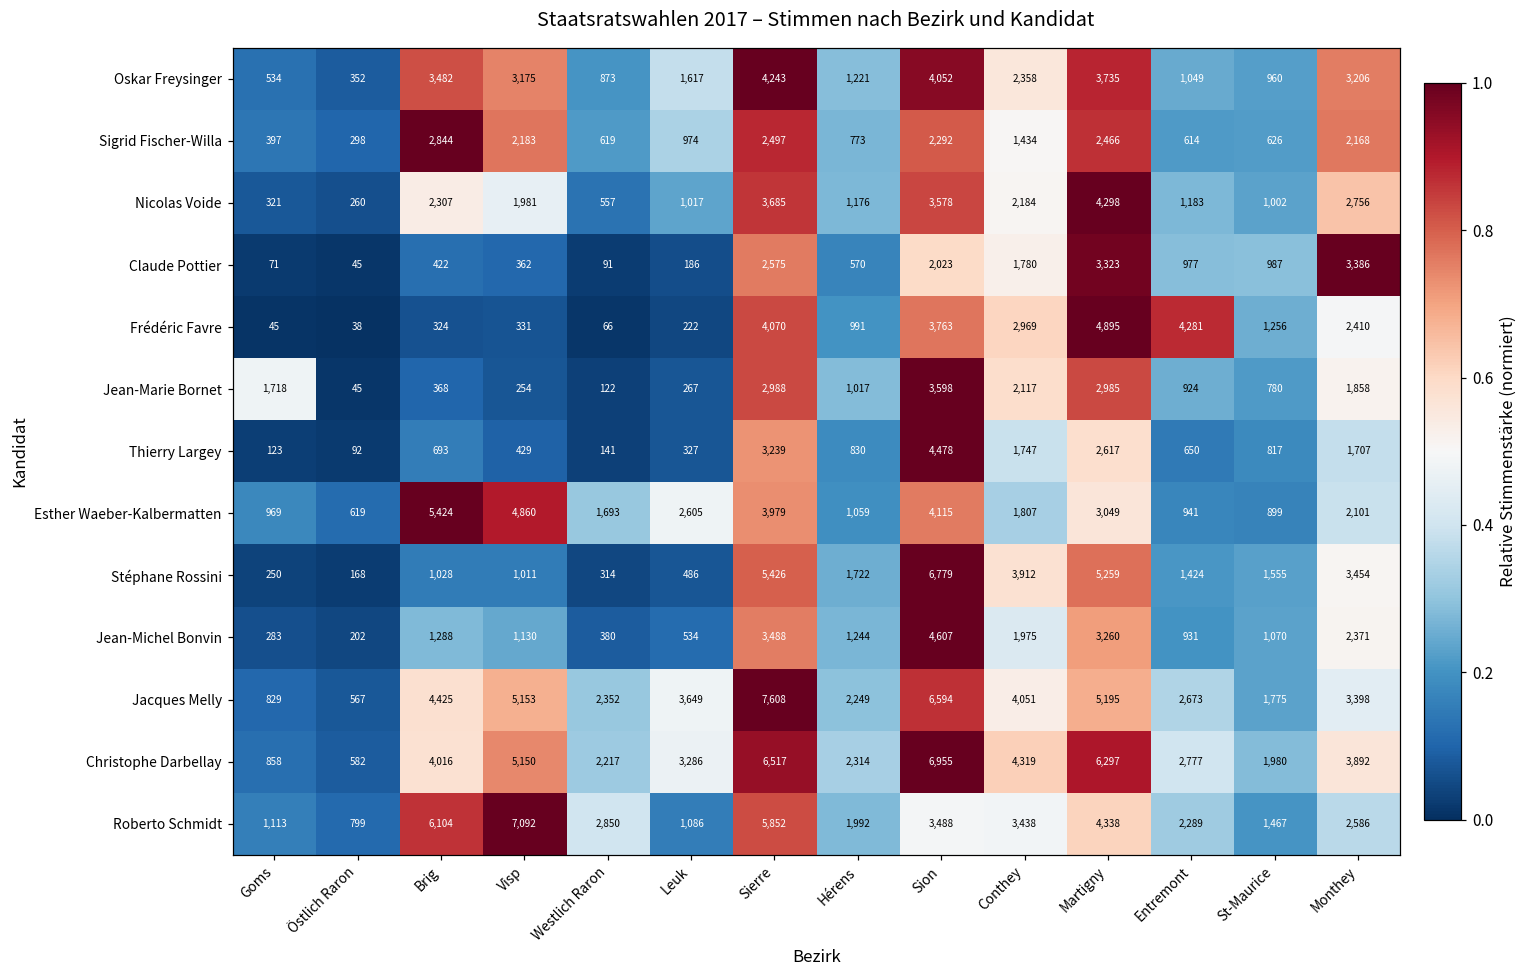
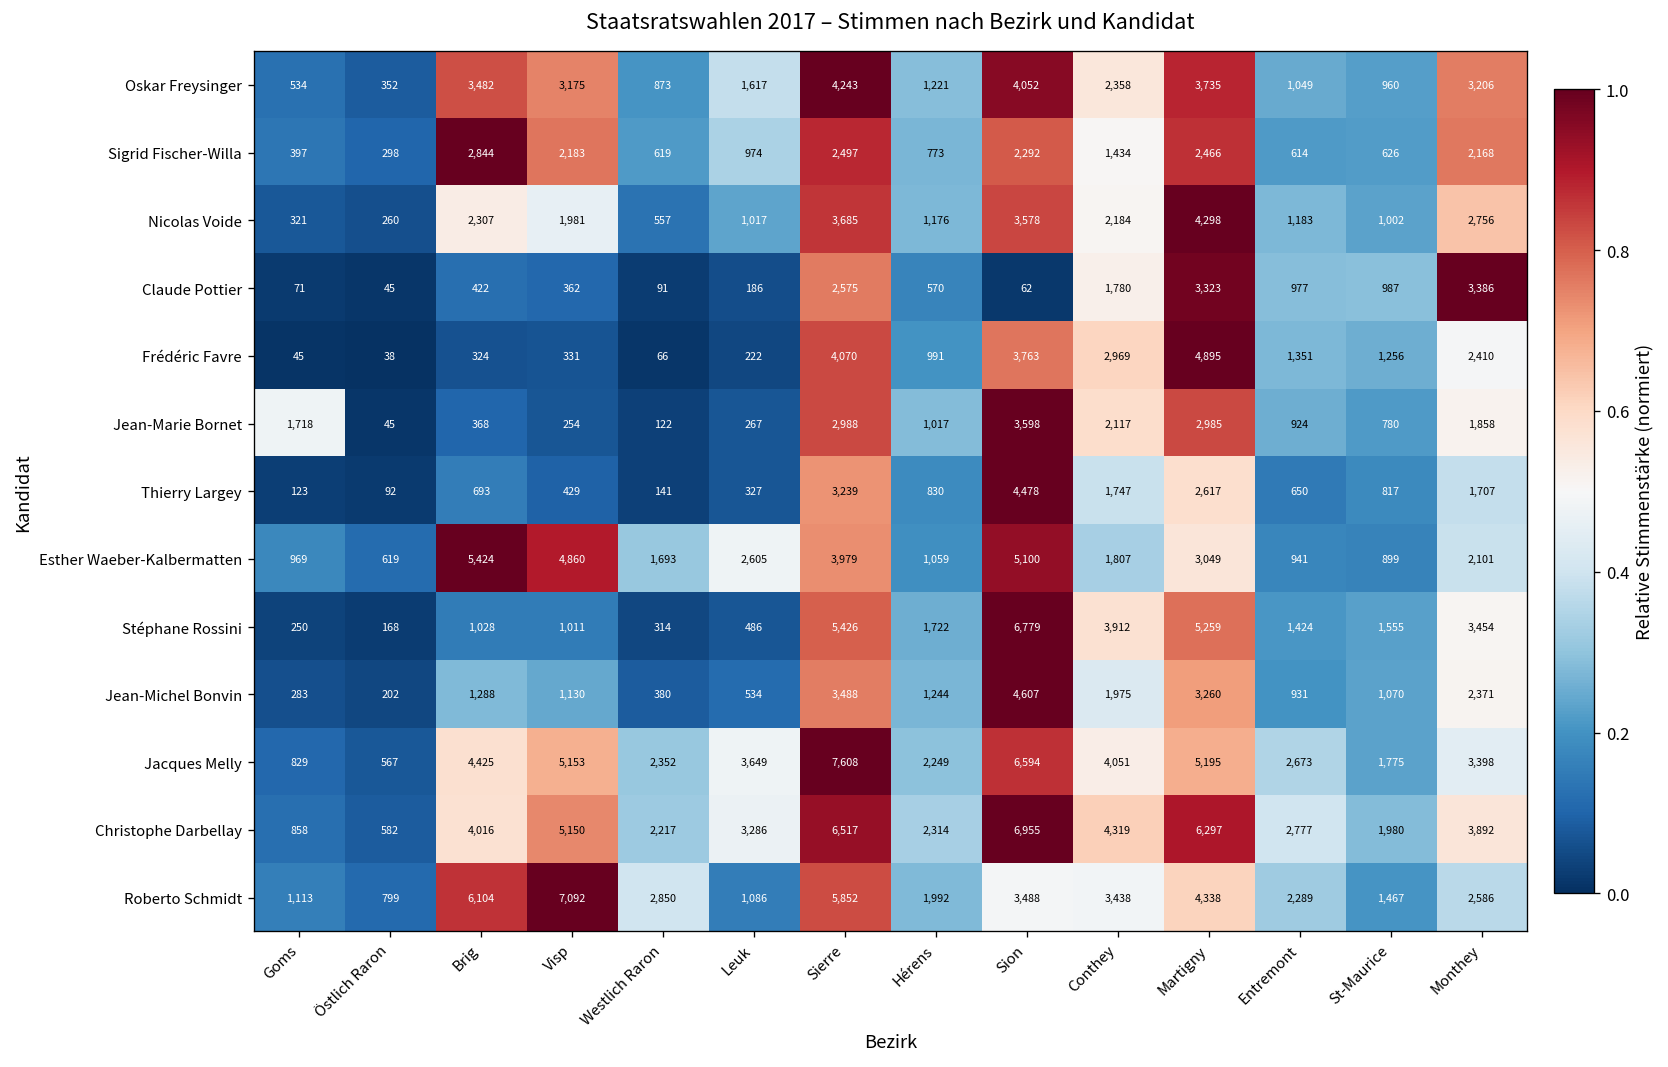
Claude Pottier, Sion: 2,023 -> 62
Frédéric Favre, Entremont: 4,281 -> 1,351
Esther Waeber-Kalbermatten, Sion: 4,115 -> 5,100
